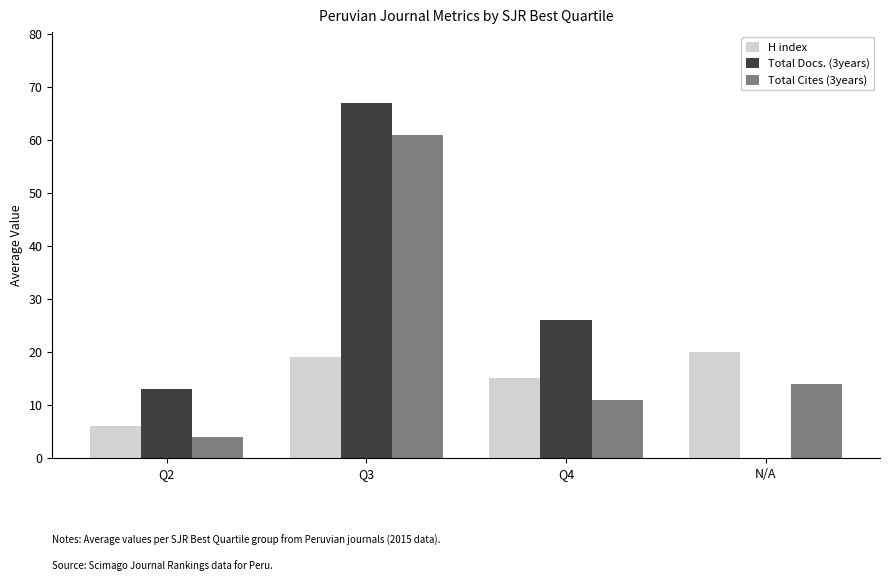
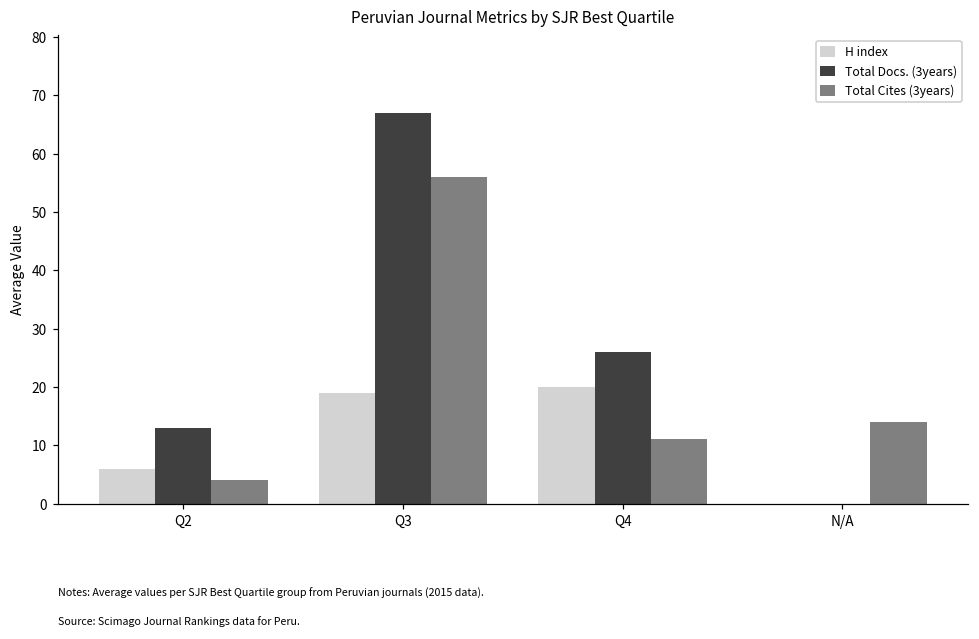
Total Cites (3years), Q3: 61 -> 56
H index, Q4: 15 -> 20
H index, N/A: 20 -> 0
